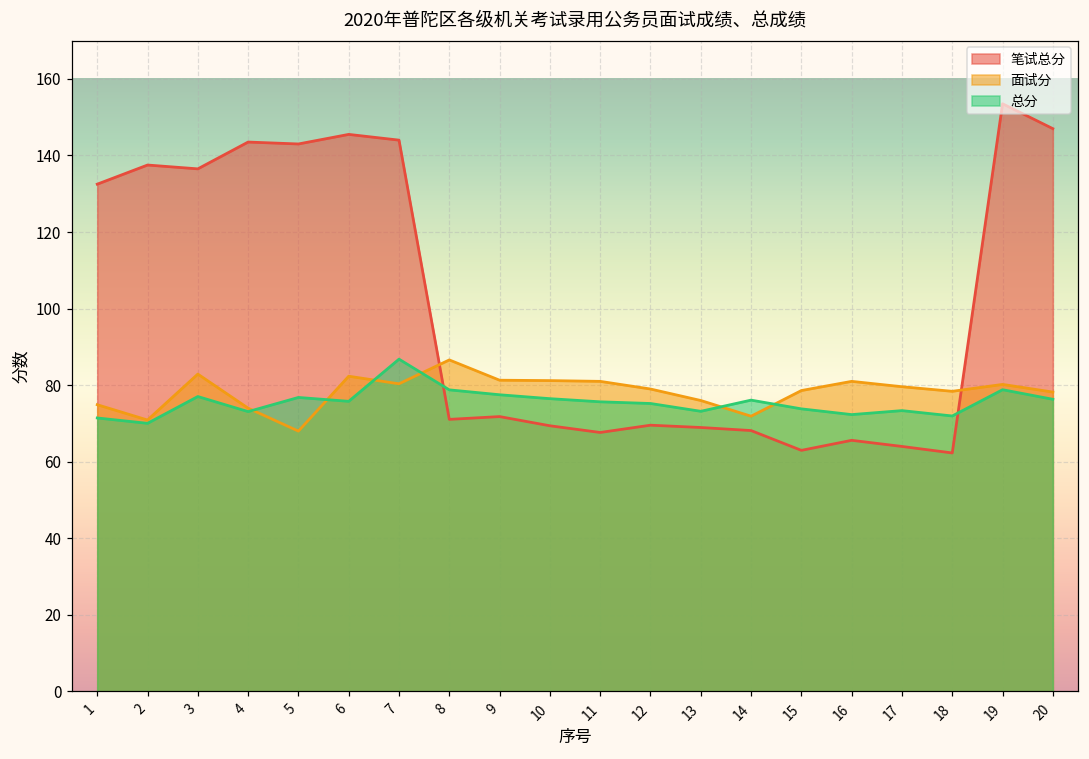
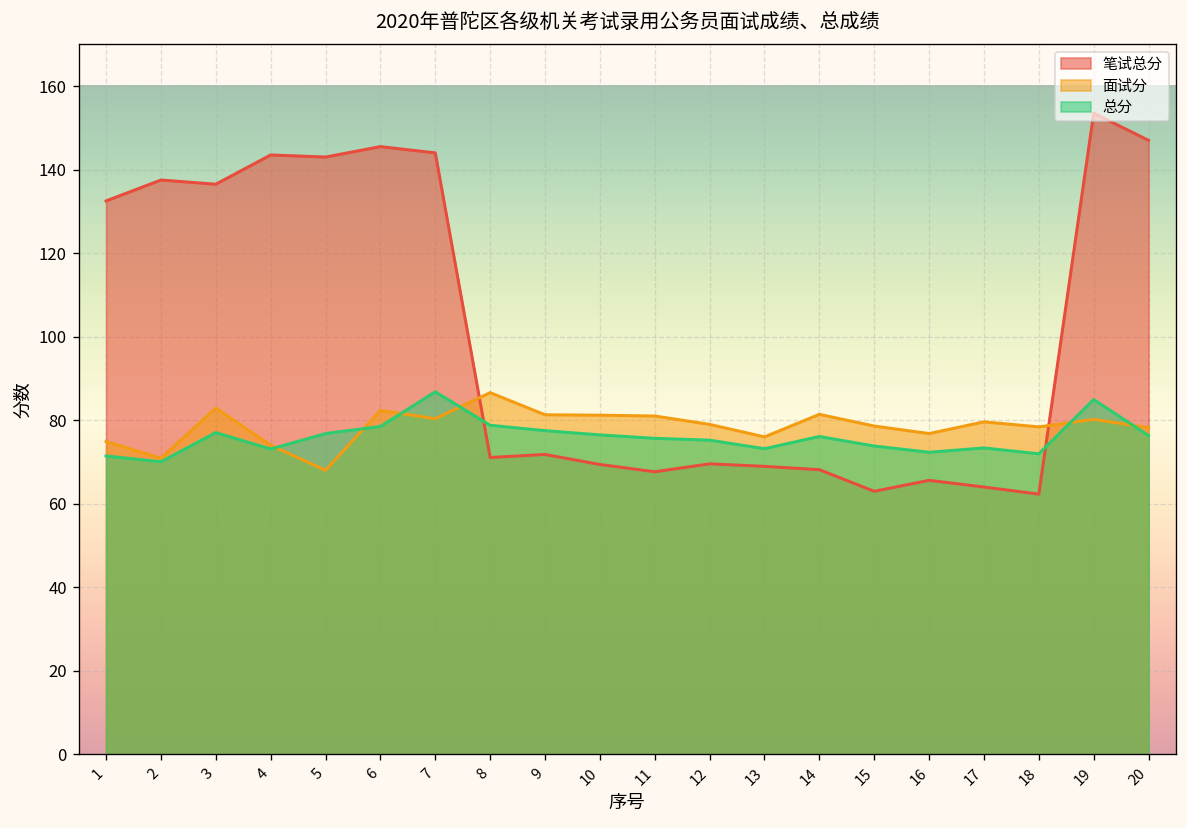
总分, 6: 76 -> 79
面试分, 14: 72 -> 81
面试分, 16: 81 -> 77
总分, 19: 79 -> 85
